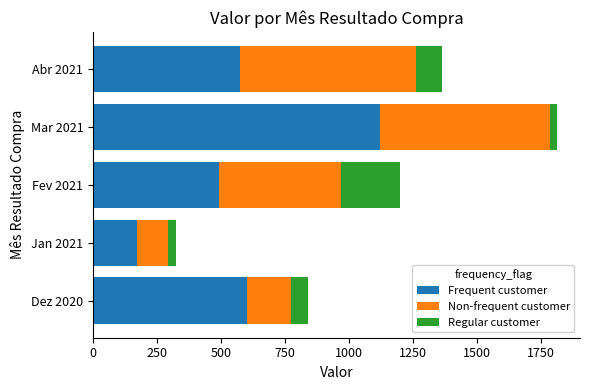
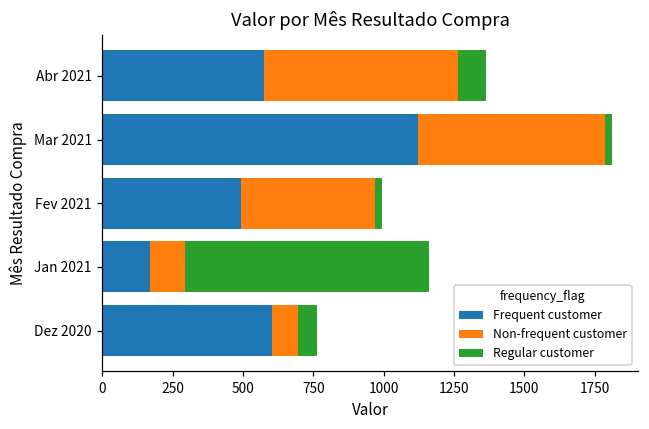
Regular customer, Fev 2021: 230 -> 30
Regular customer, Jan 2021: 30 -> 870
Non-frequent customer, Dez 2020: 170 -> 90
